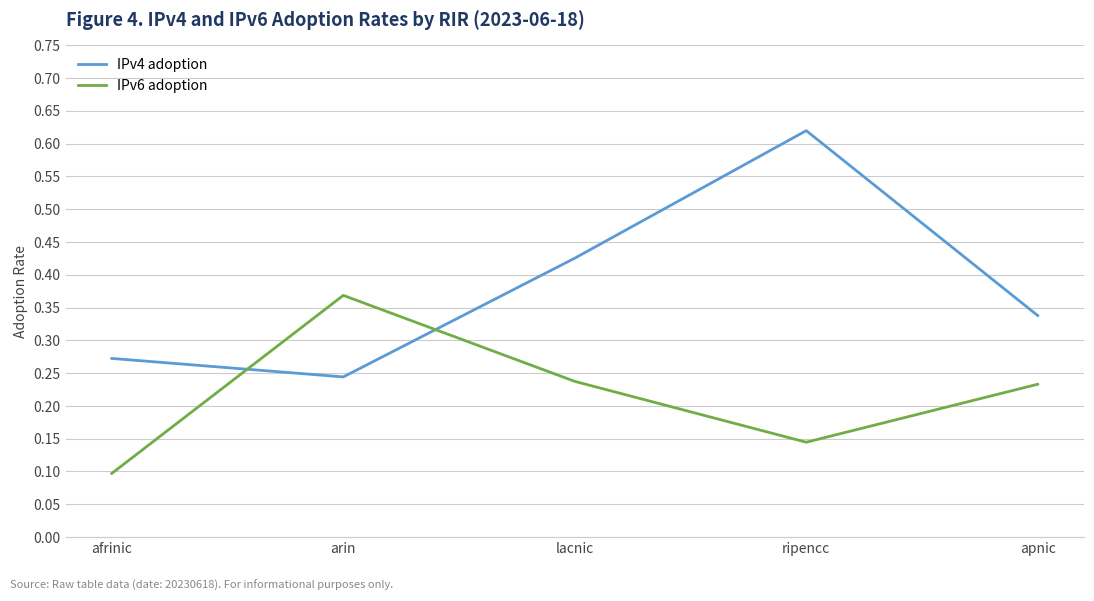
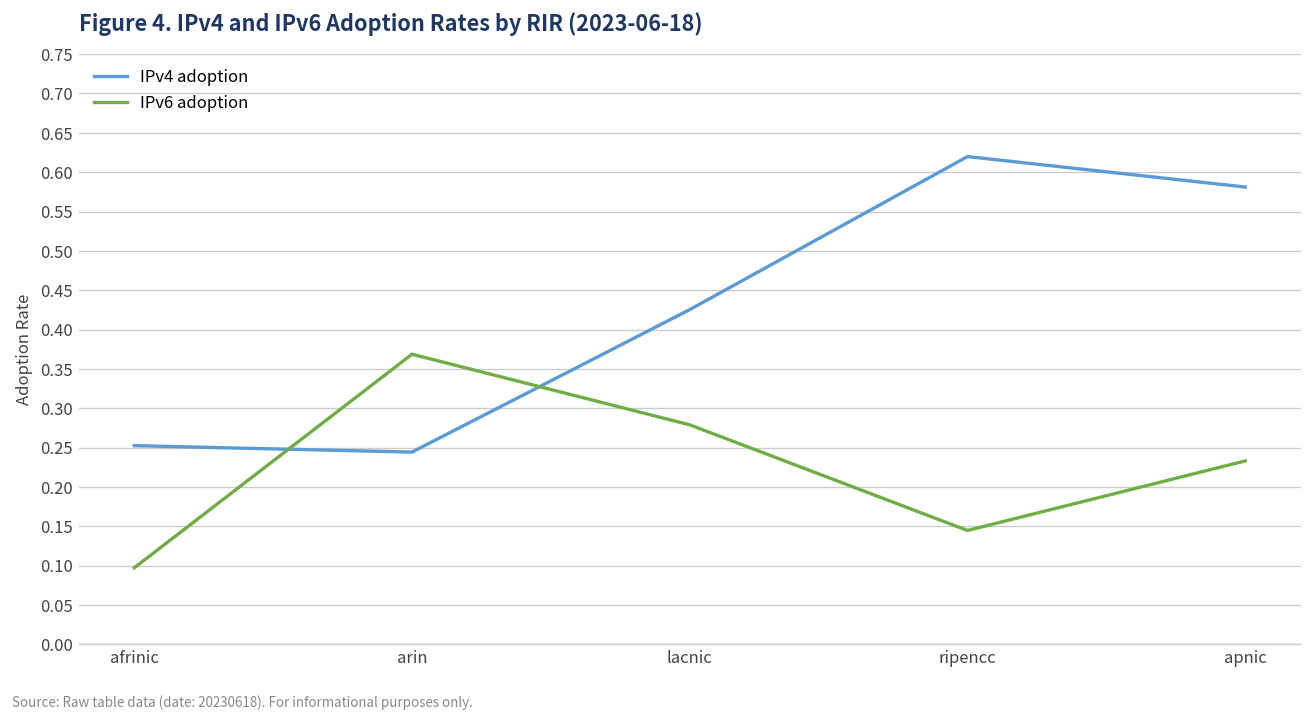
IPv4 adoption, afrinic: 0.27 -> 0.25
IPv6 adoption, lacnic: 0.24 -> 0.28
IPv4 adoption, apnic: 0.34 -> 0.58
